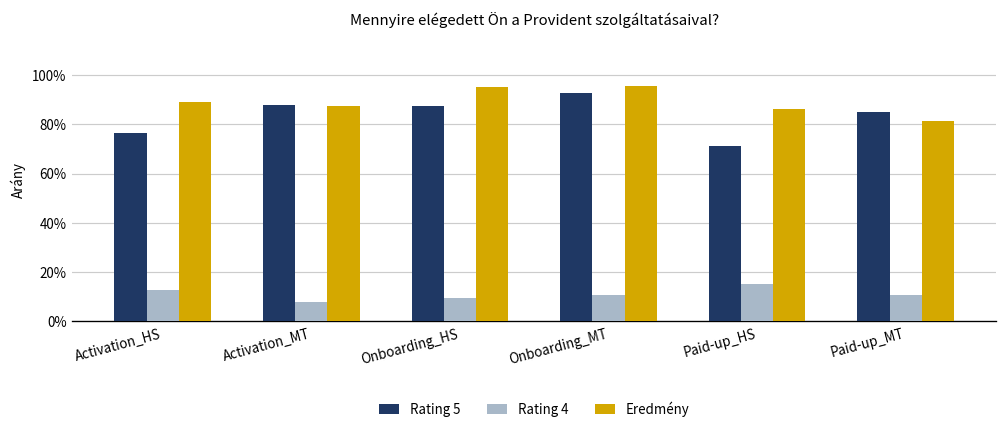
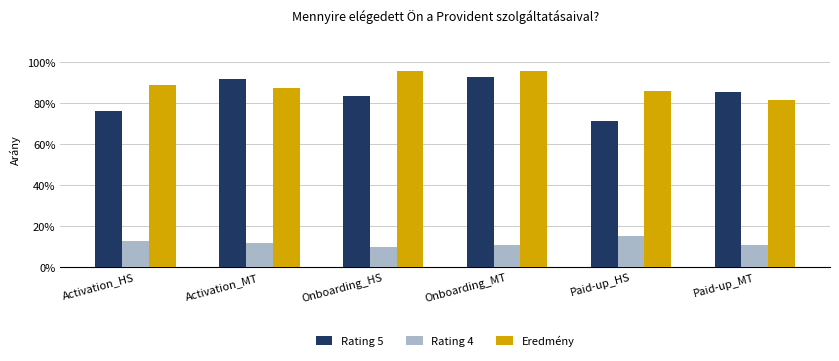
Rating 5, Activation_MT: 88% -> 92%
Rating 4, Activation_MT: 8% -> 12%
Rating 5, Onboarding_HS: 87% -> 83%
